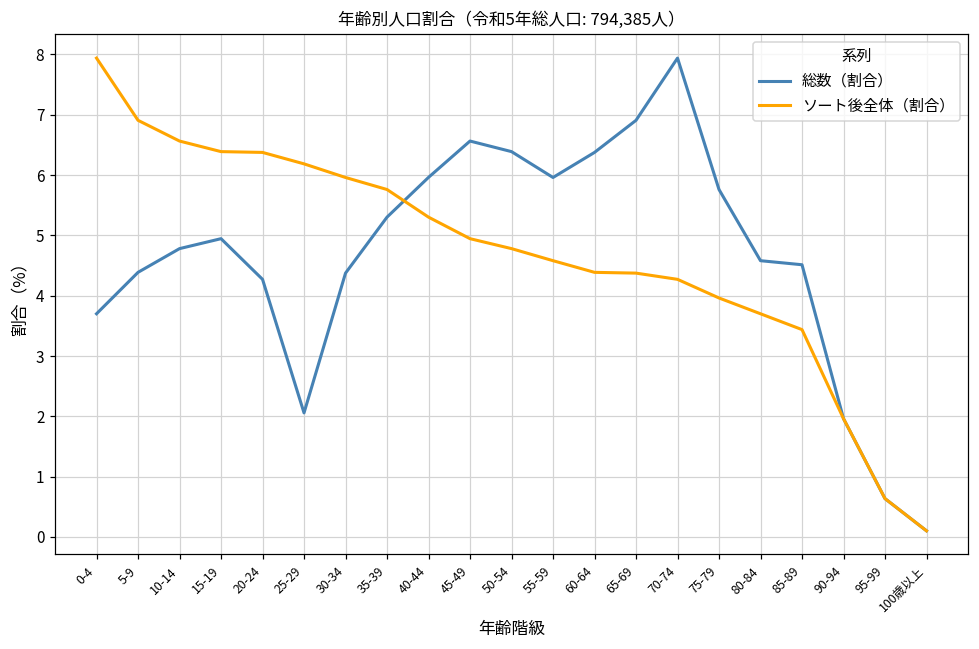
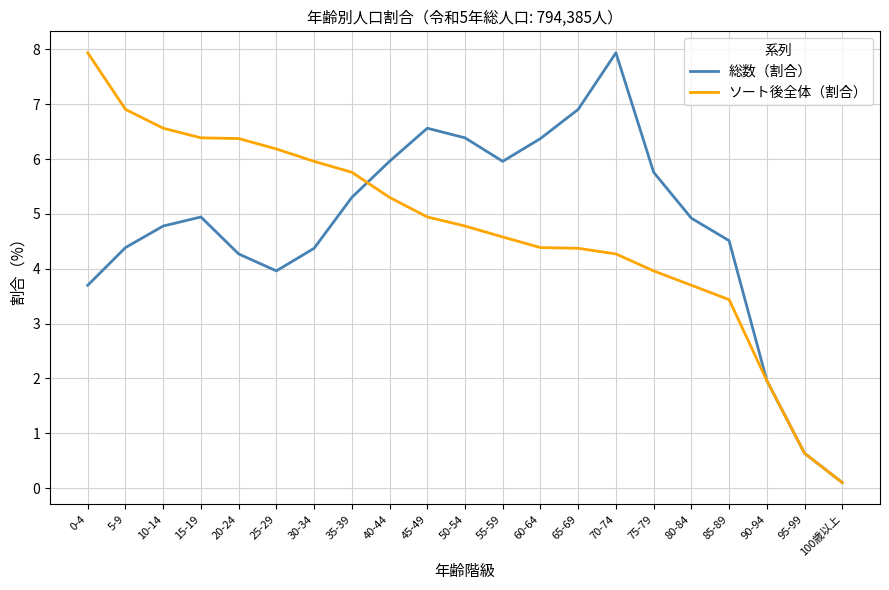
総数（割合）, 25-29: 2.1 -> 4.0
総数（割合）, 80-84: 4.6 -> 4.9
